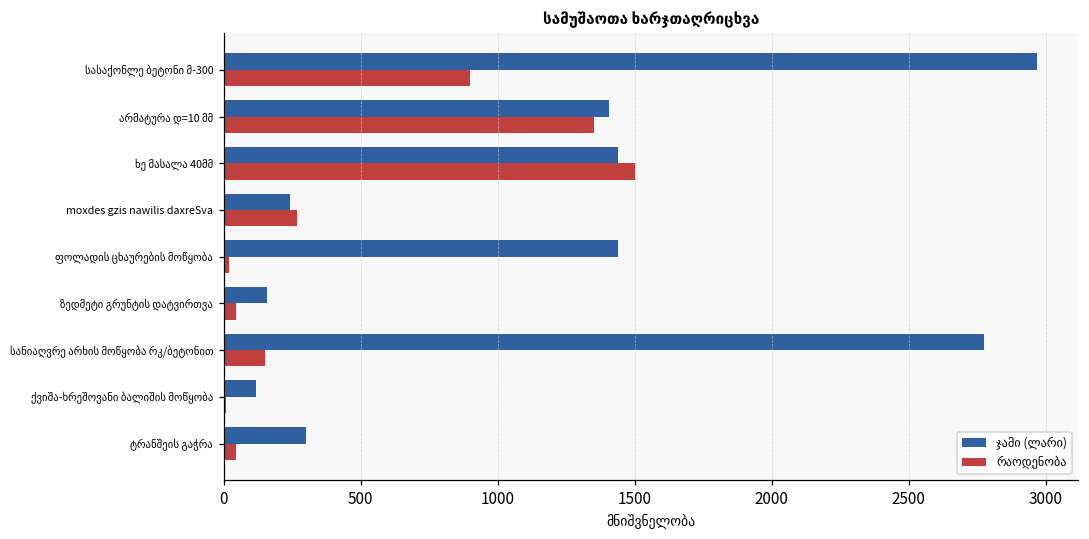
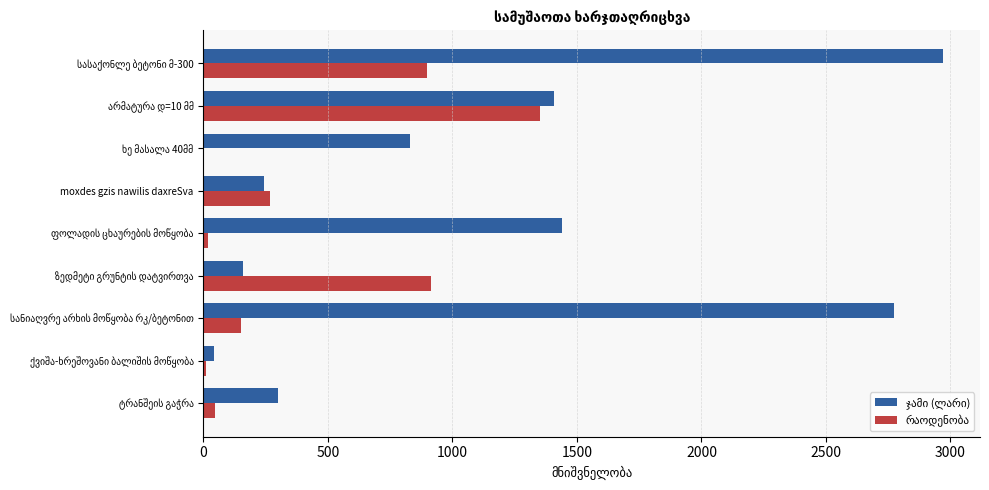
ჯამი (ლარი), ხე მასალა 40მმ: 1440 -> 830
რაოდენობა, ხე მასალა 40მმ: 1500 -> 0
რაოდენობა, ზედმეტი გრუნტის დატვირთვა: 50 -> 910
ჯამი (ლარი), ქვიშა-ხრეშოვანი ბალიშის მოწყობა: 120 -> 40
